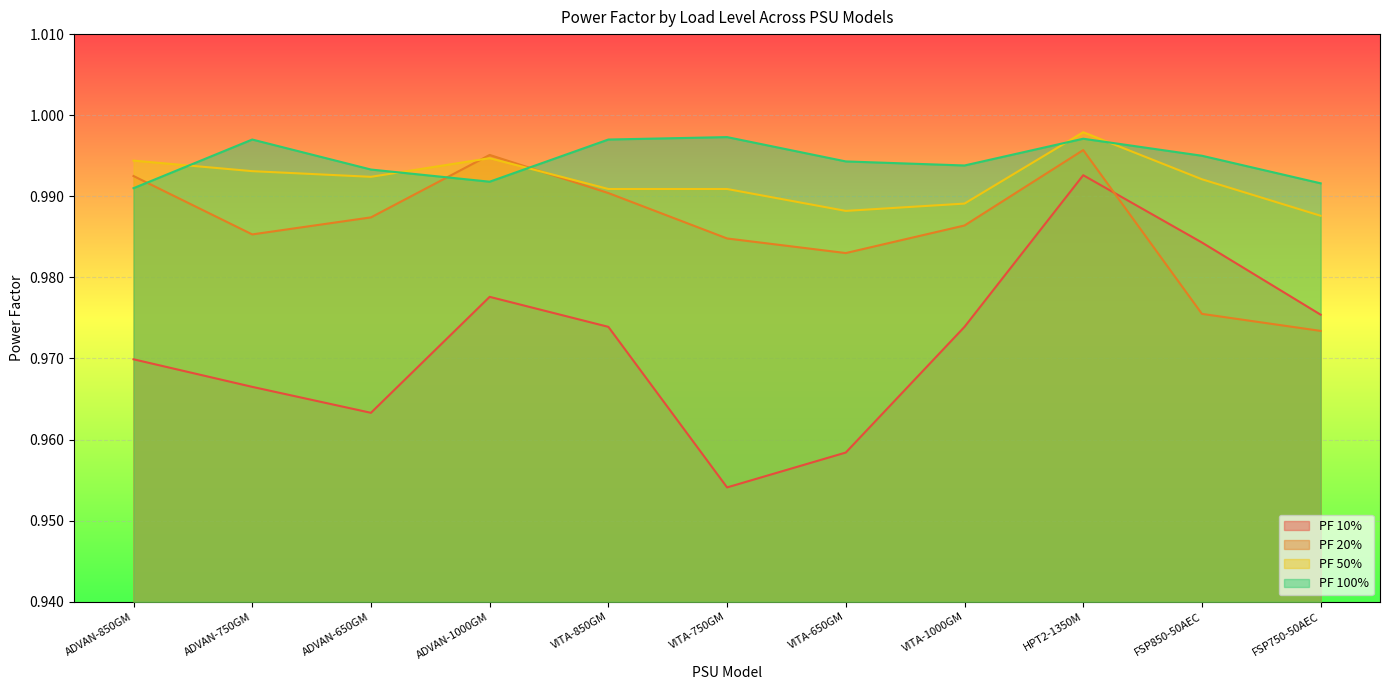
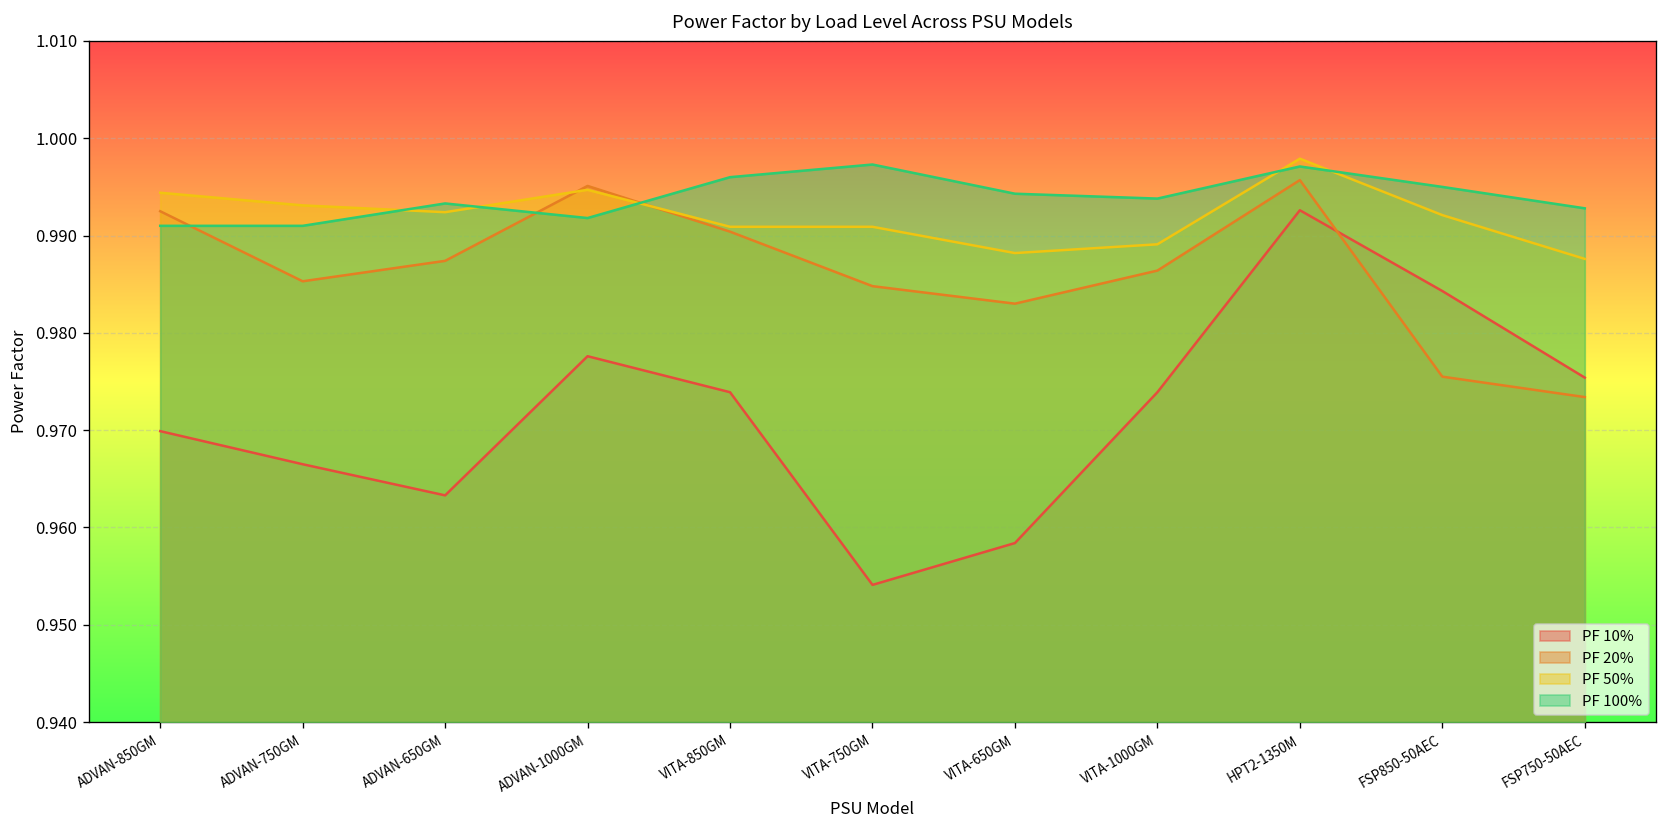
PF 100%, ADVAN-750GM: 0.997 -> 0.991
PF 100%, VITA-850GM: 0.997 -> 0.996
PF 100%, FSP750-50AEC: 0.992 -> 0.993
